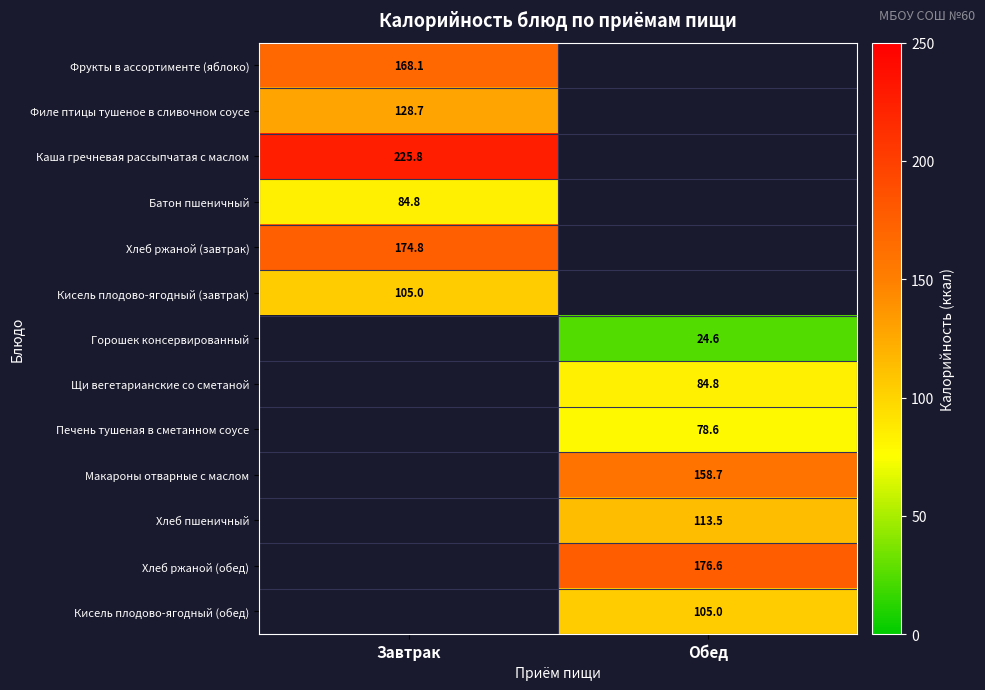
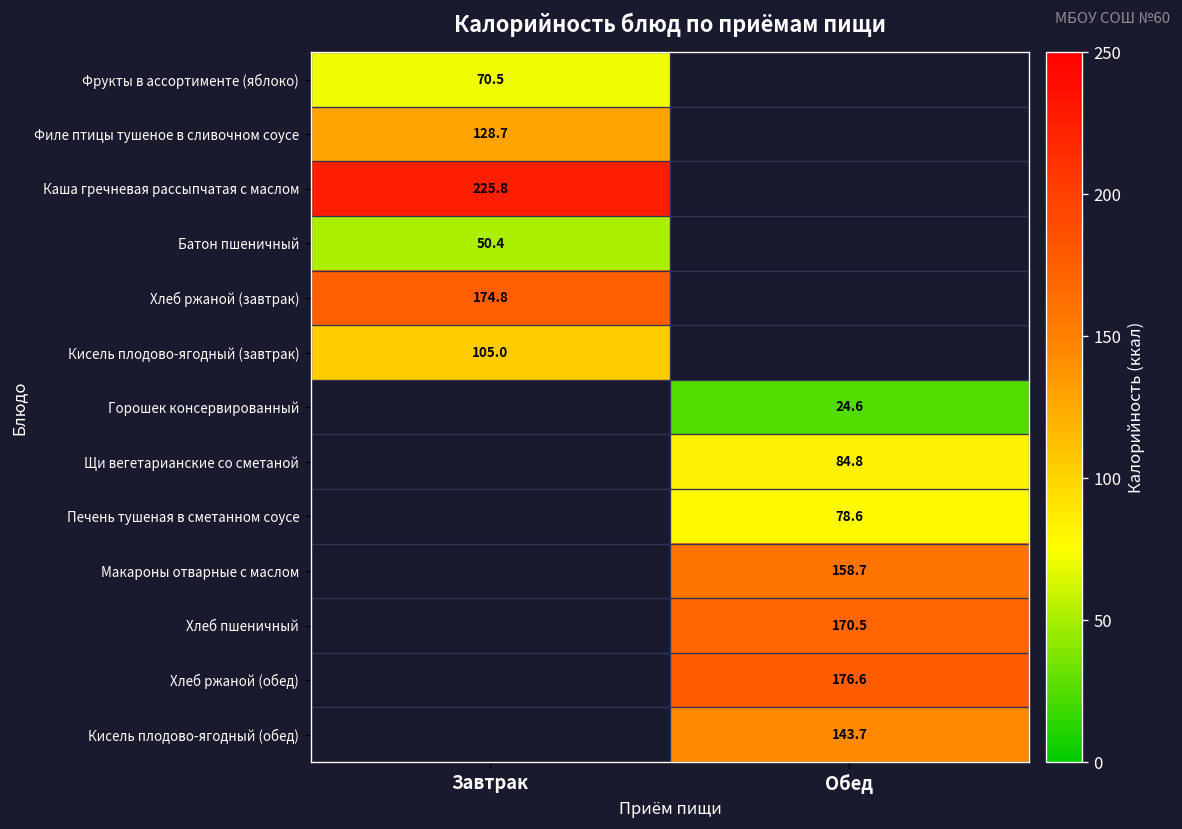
Фрукты в ассортименте (яблоко), Завтрак: 168.1 -> 70.5
Батон пшеничный, Завтрак: 84.8 -> 50.4
Хлеб пшеничный, Обед: 113.5 -> 170.5
Кисель плодово-ягодный (обед), Обед: 105.0 -> 143.7
